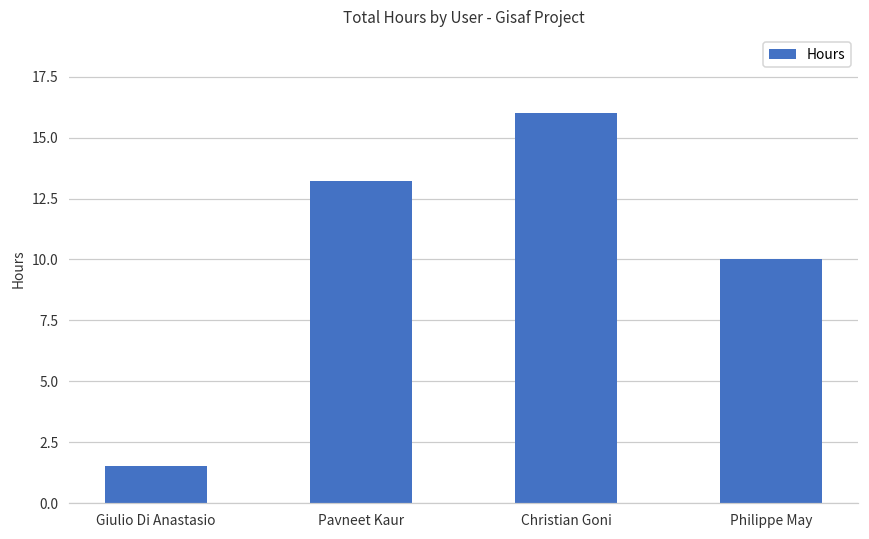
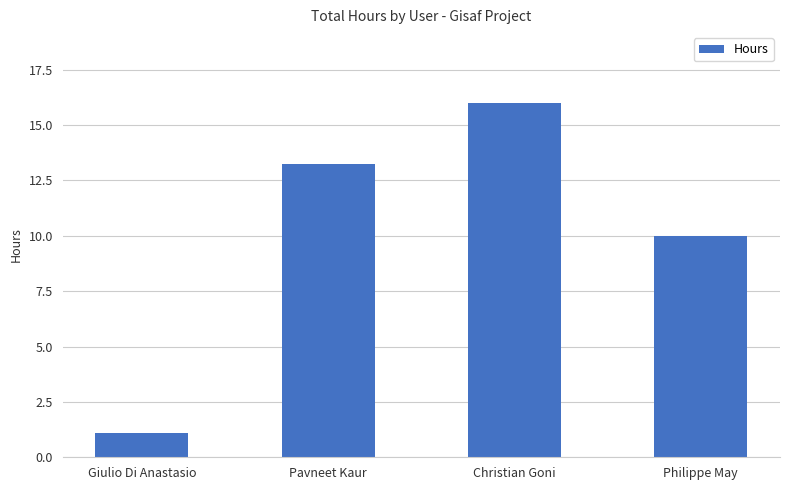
Giulio Di Anastasio: 1.5 -> 1.1
